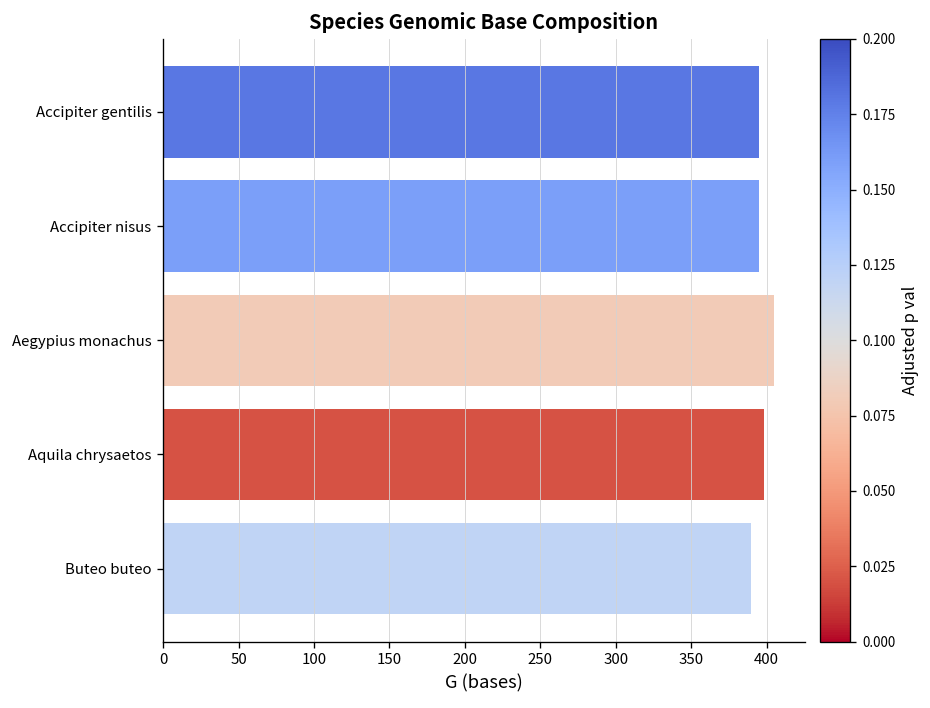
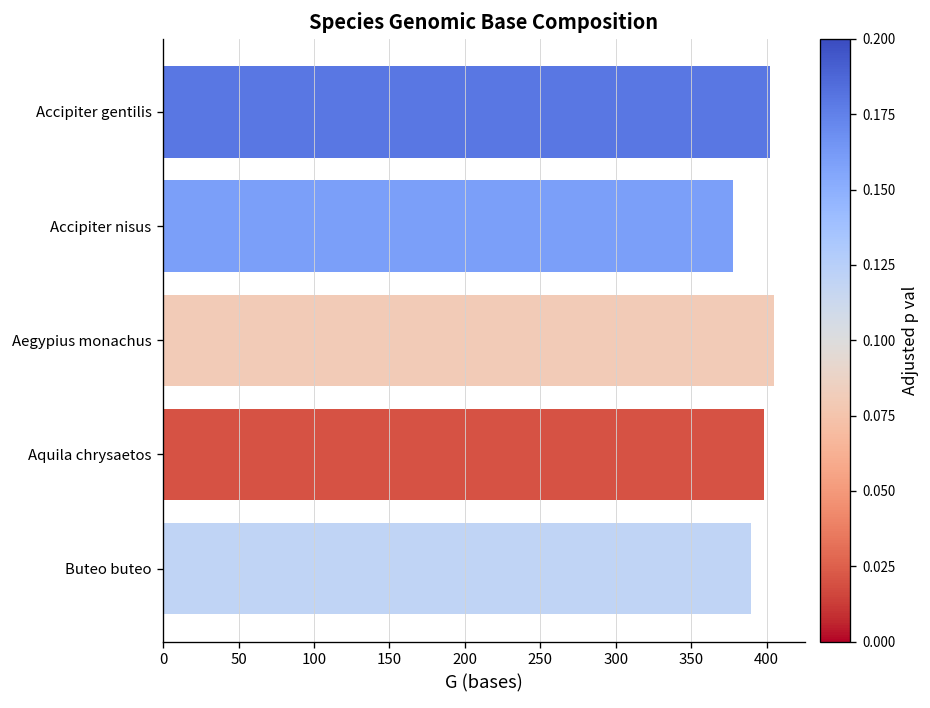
Accipiter gentilis: 395 -> 402
Accipiter nisus: 395 -> 378
